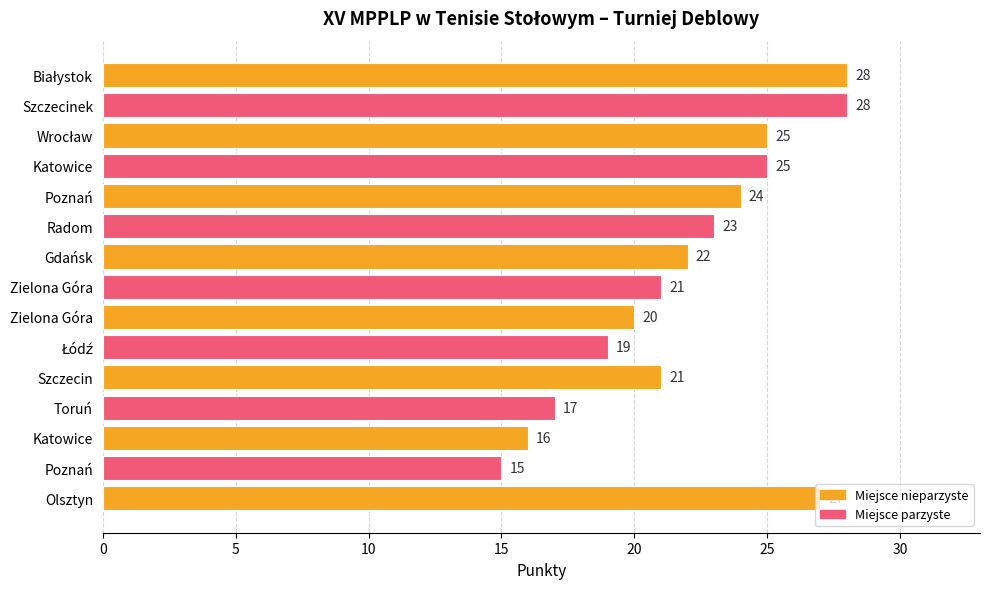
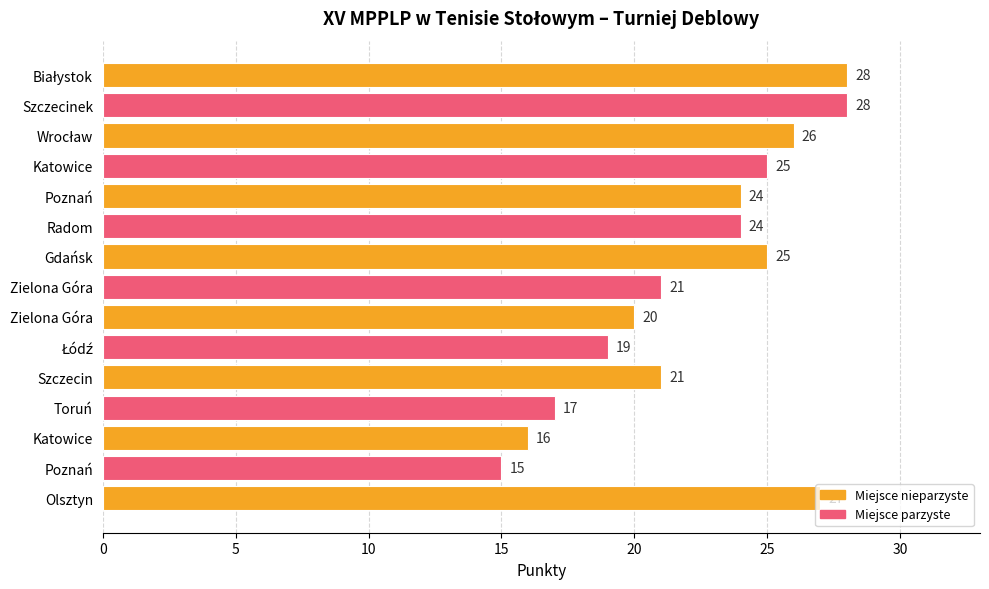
Wrocław: 25 -> 26
Radom: 23 -> 24
Gdańsk: 22 -> 25
